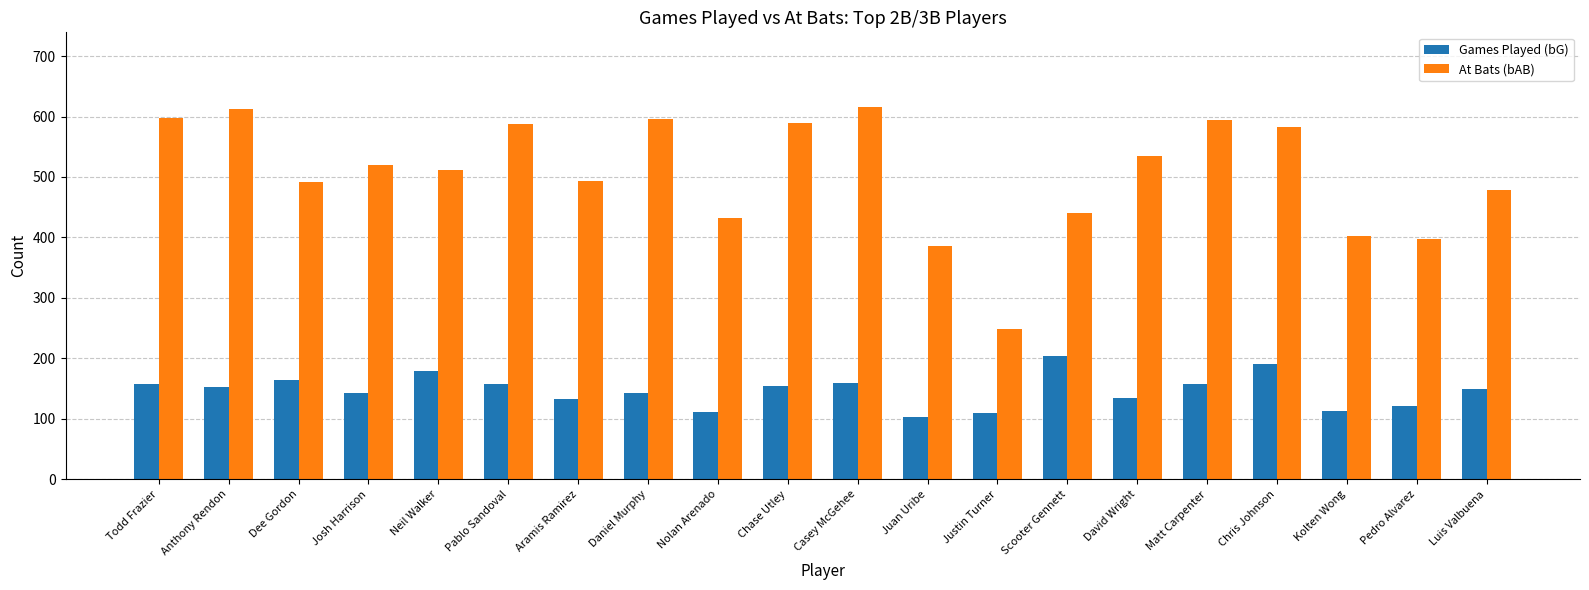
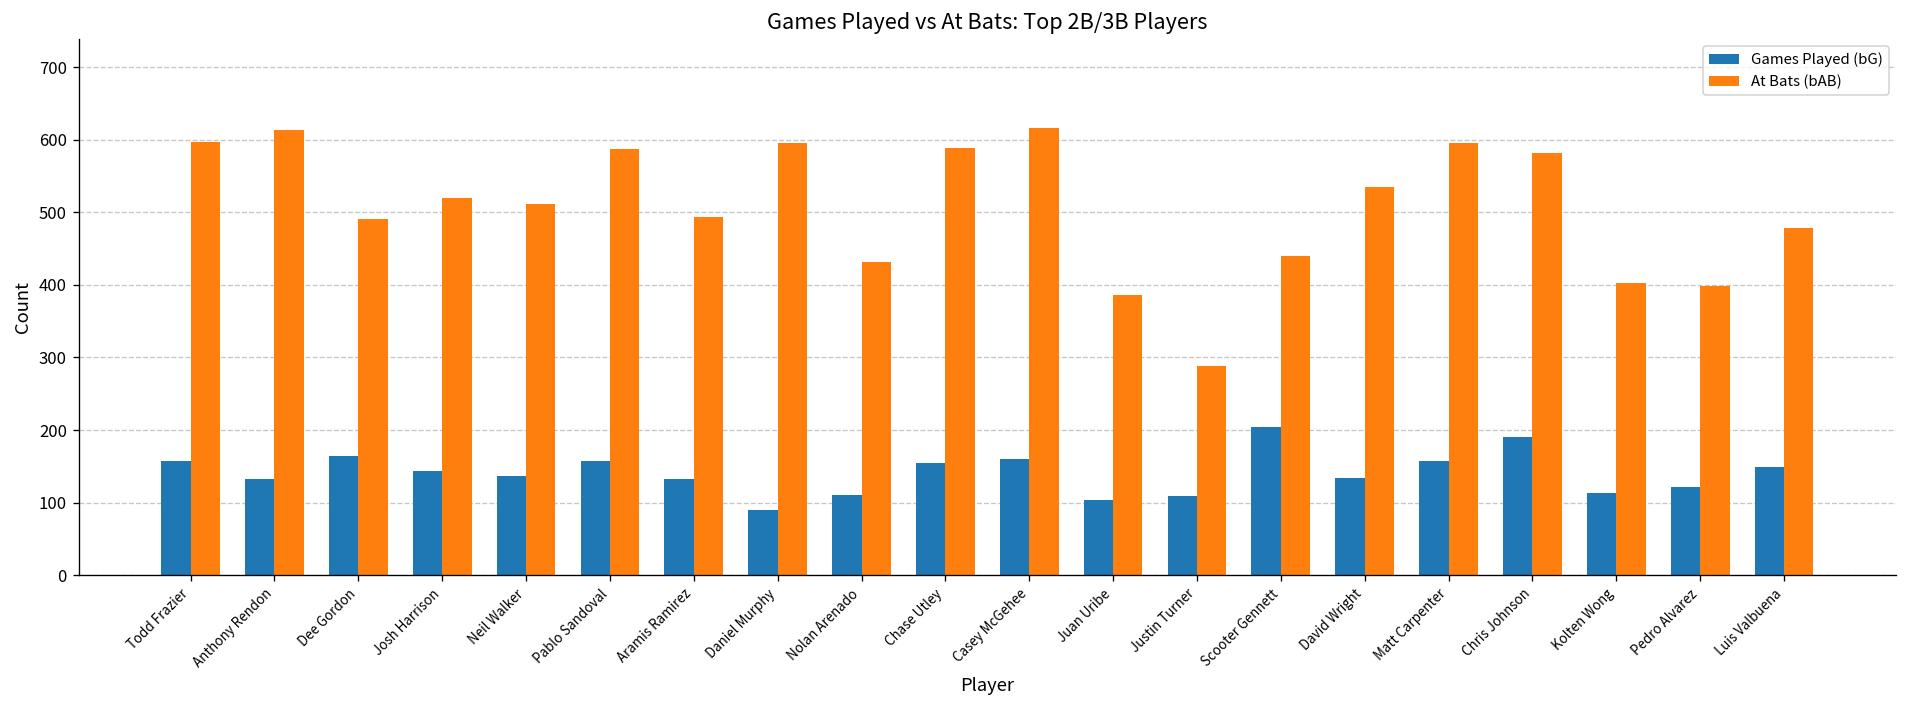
Games Played (bG), Anthony Rendon: 150 -> 130
Games Played (bG), Neil Walker: 180 -> 140
Games Played (bG), Daniel Murphy: 140 -> 90
At Bats (bAB), Justin Turner: 250 -> 290
